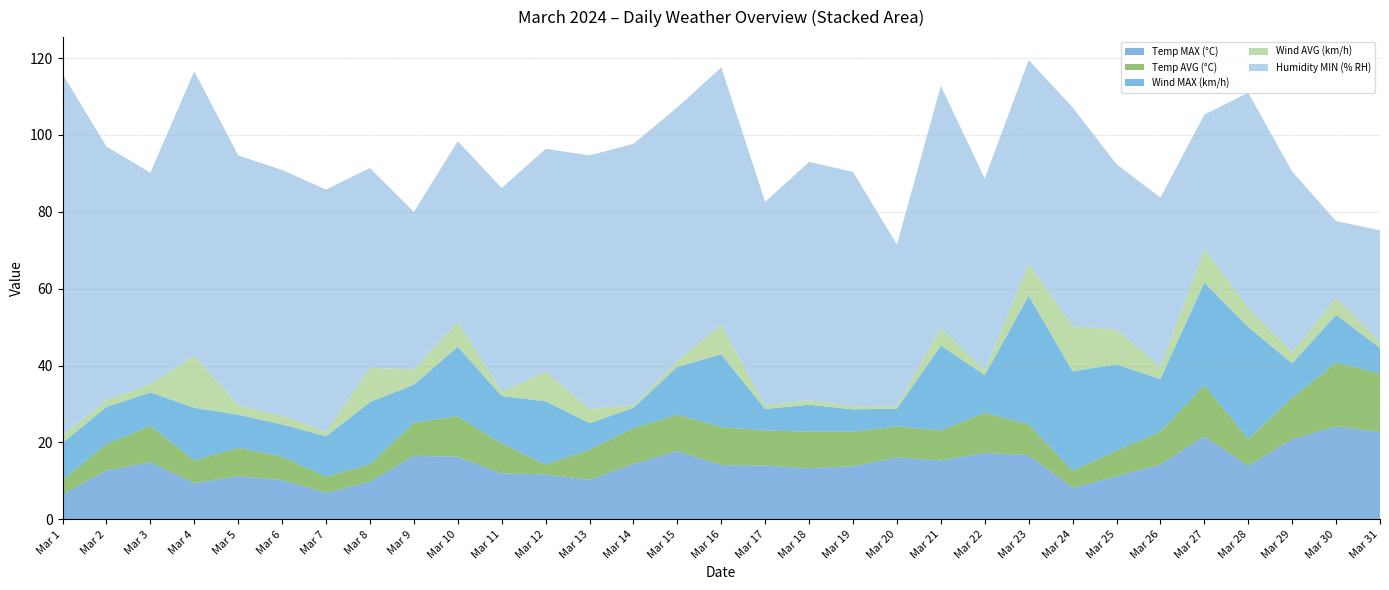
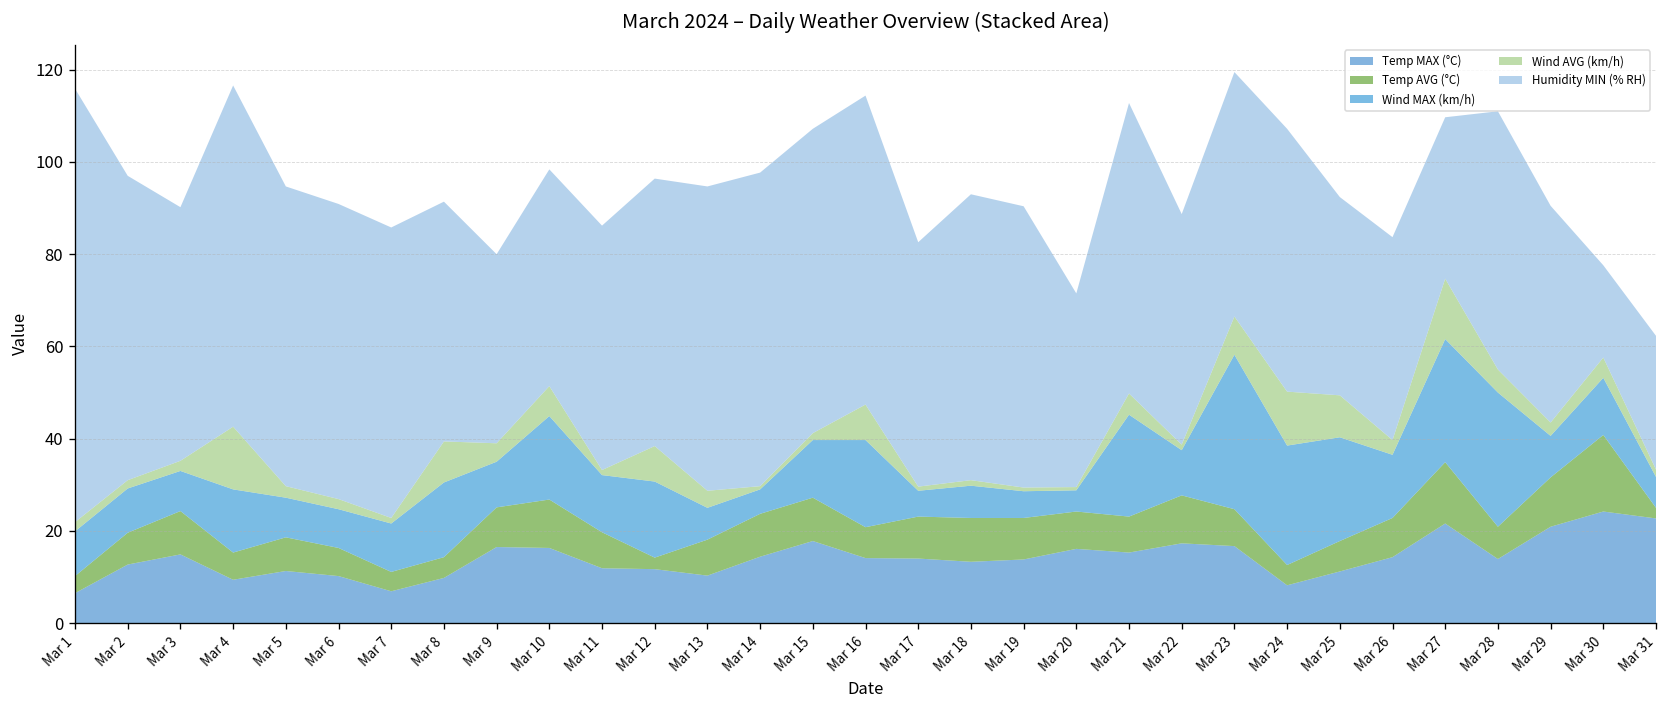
Temp AVG (°C), Mar 16: 10 -> 7
Wind AVG (km/h), Mar 27: 9 -> 13
Temp AVG (°C), Mar 31: 15 -> 2
